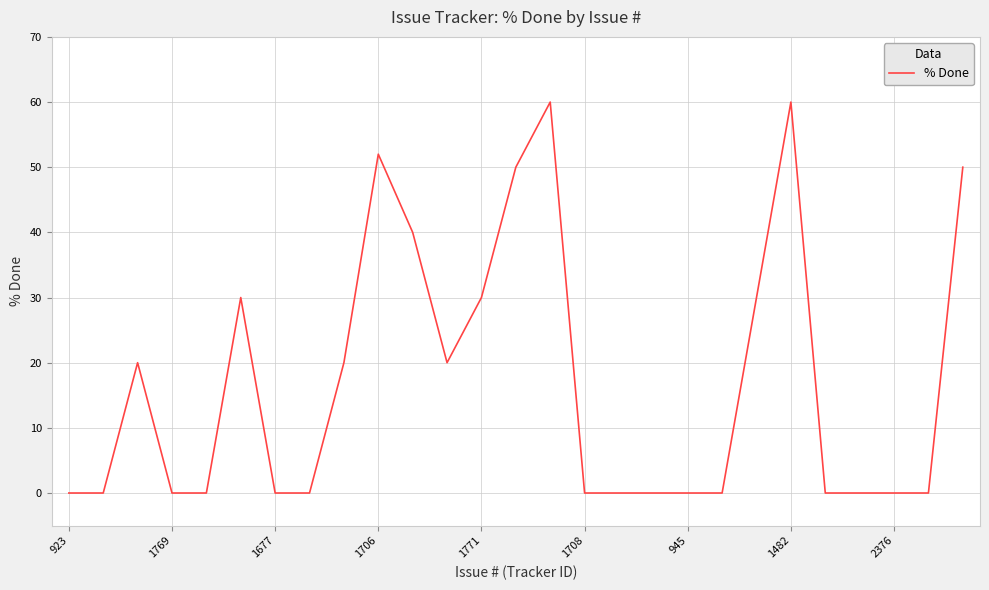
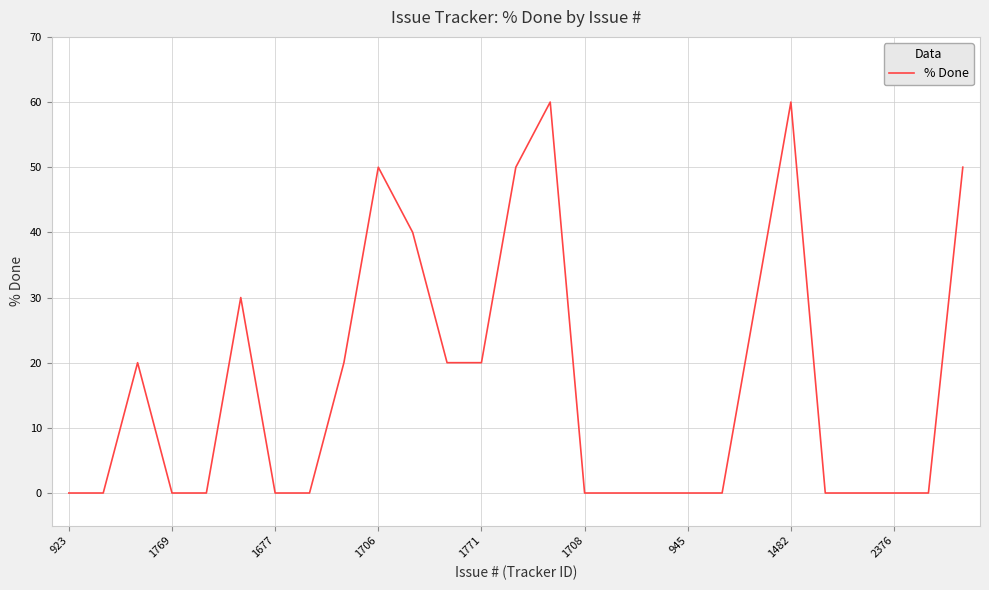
1706: 52 -> 50
1771: 30 -> 20
